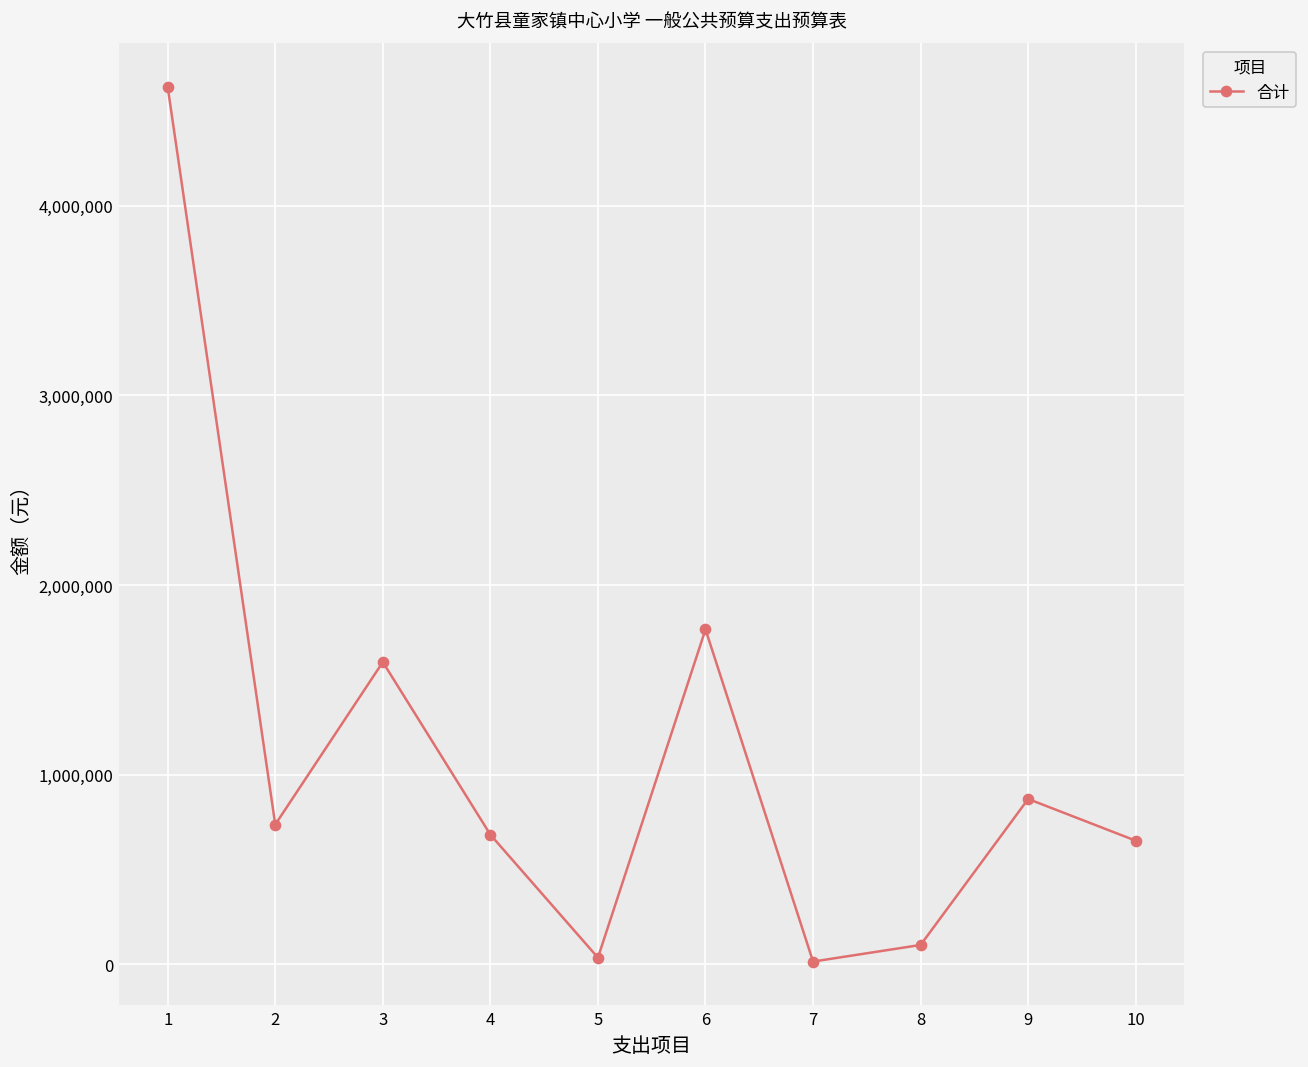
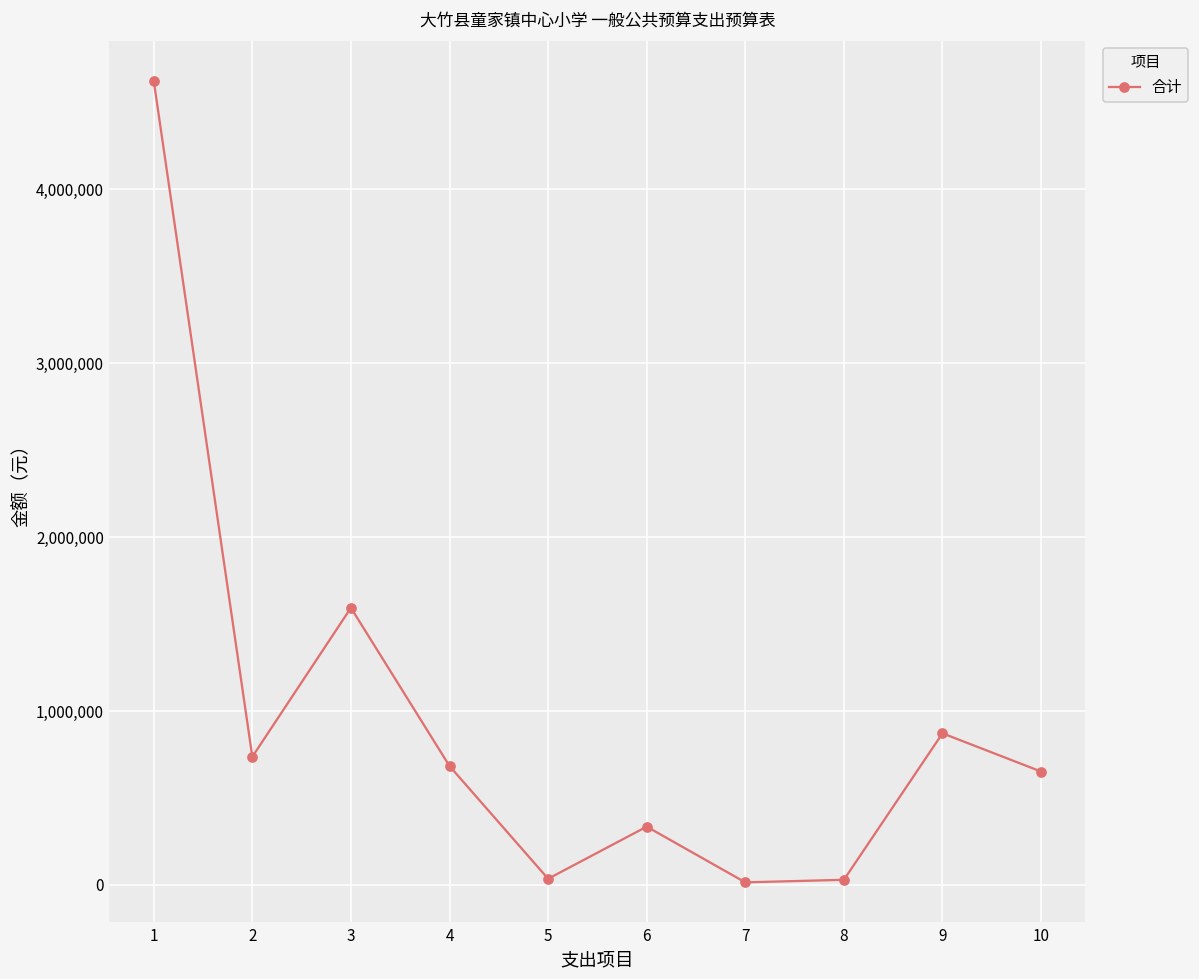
6: 1,770,000 -> 340,000
8: 100,000 -> 30,000
